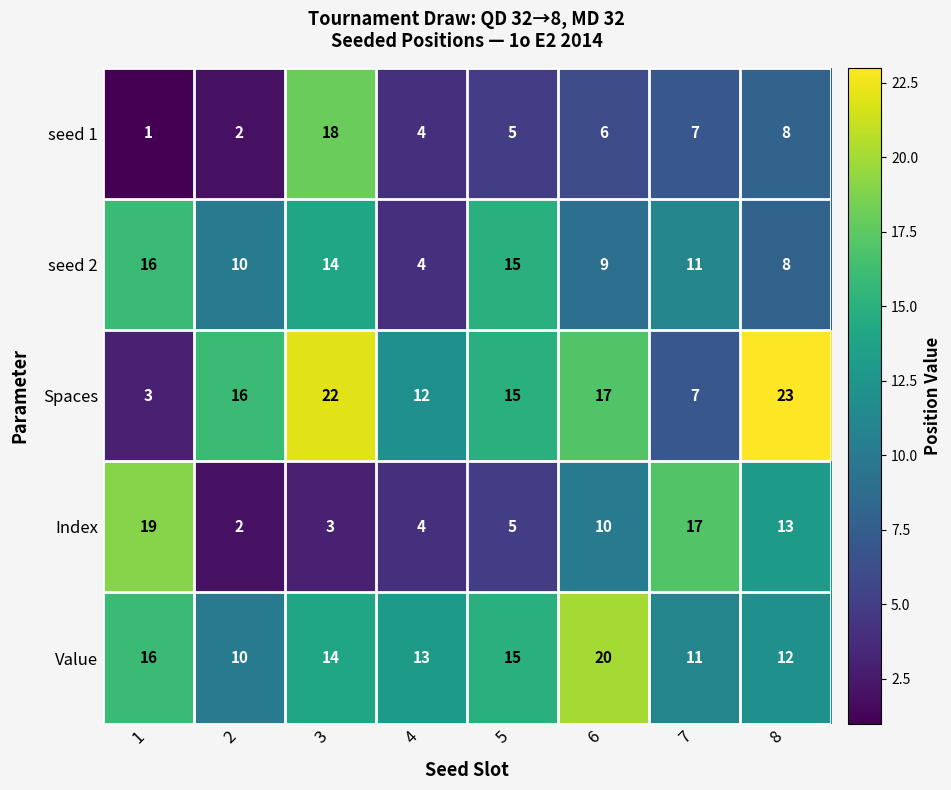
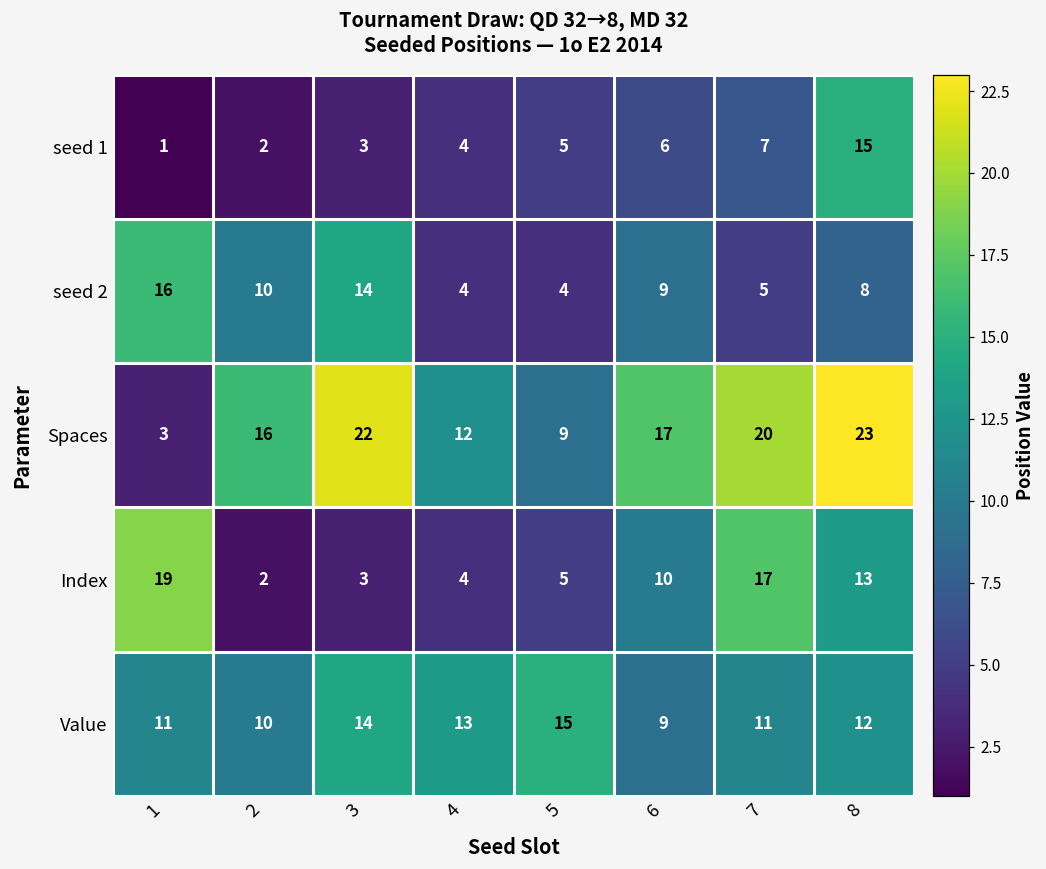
seed 1, 3: 18 -> 3
seed 1, 8: 8 -> 15
seed 2, 5: 15 -> 4
seed 2, 7: 11 -> 5
Spaces, 5: 15 -> 9
Spaces, 7: 7 -> 20
Value, 1: 16 -> 11
Value, 6: 20 -> 9
